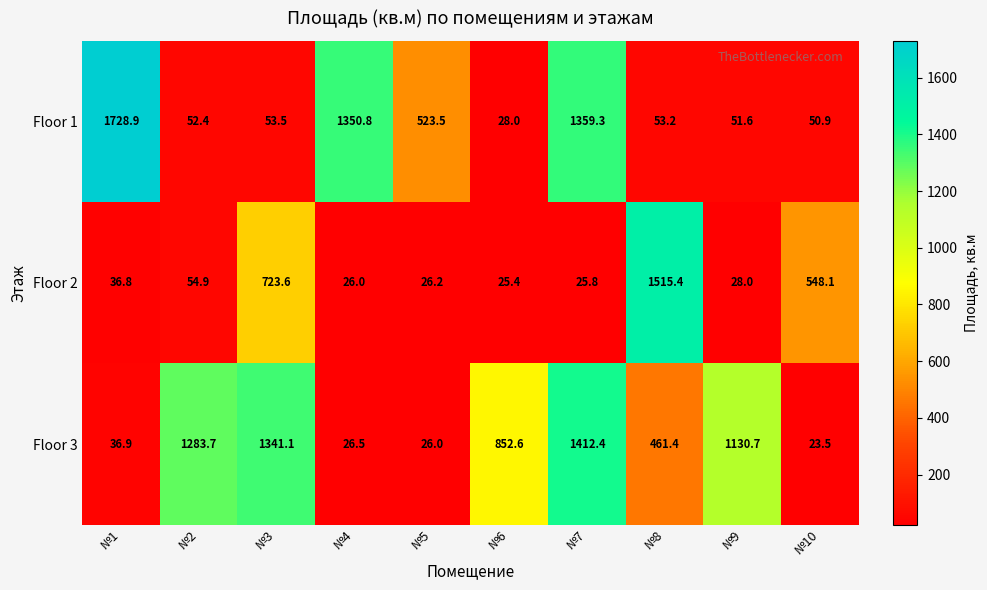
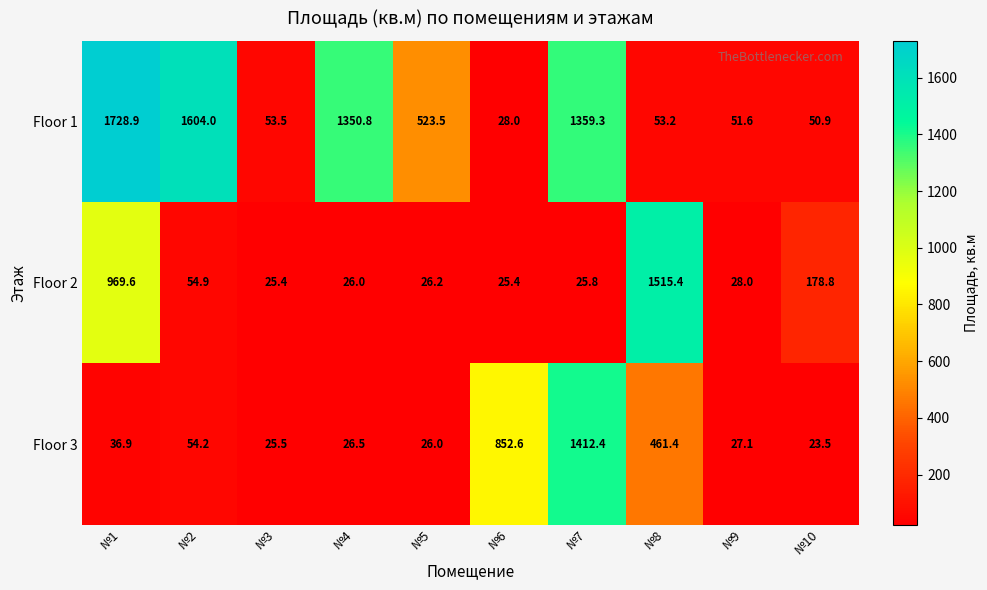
Floor 1, №2: 52.4 -> 1604.0
Floor 2, №1: 36.8 -> 969.6
Floor 2, №3: 723.6 -> 25.4
Floor 2, №10: 548.1 -> 178.8
Floor 3, №2: 1283.7 -> 54.2
Floor 3, №3: 1341.1 -> 25.5
Floor 3, №9: 1130.7 -> 27.1
